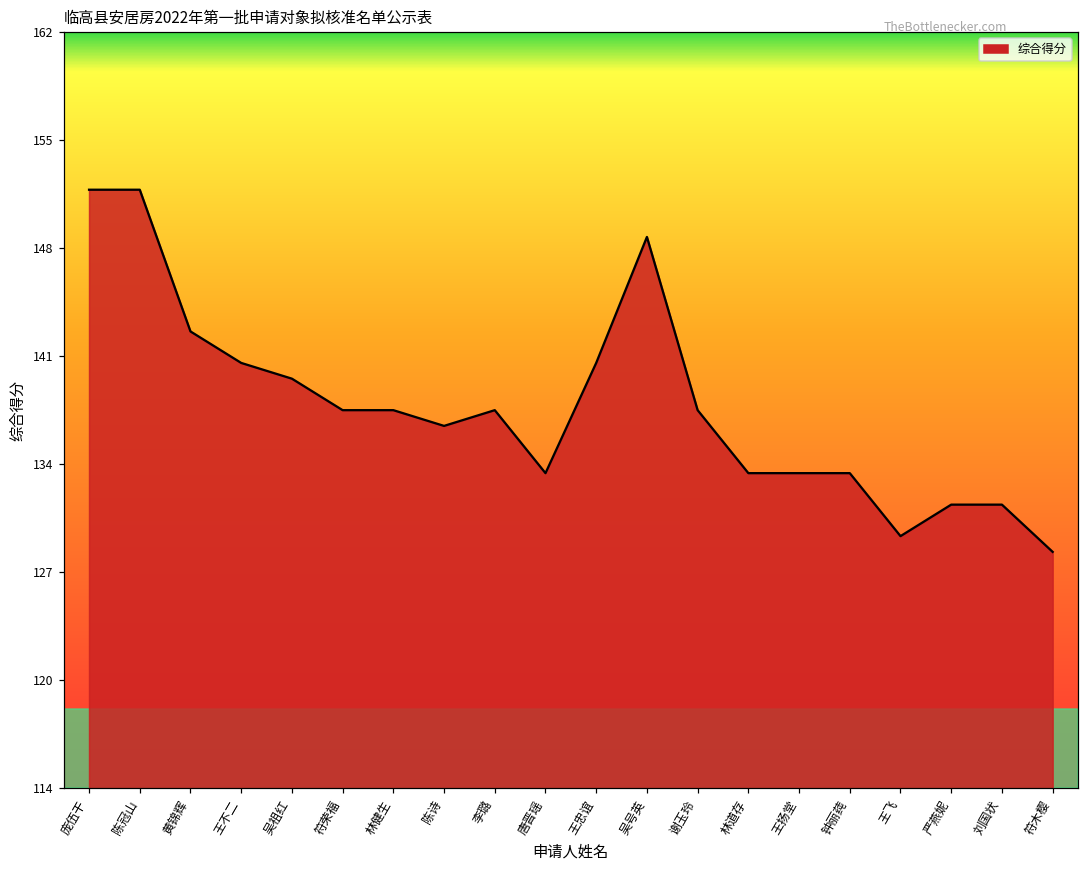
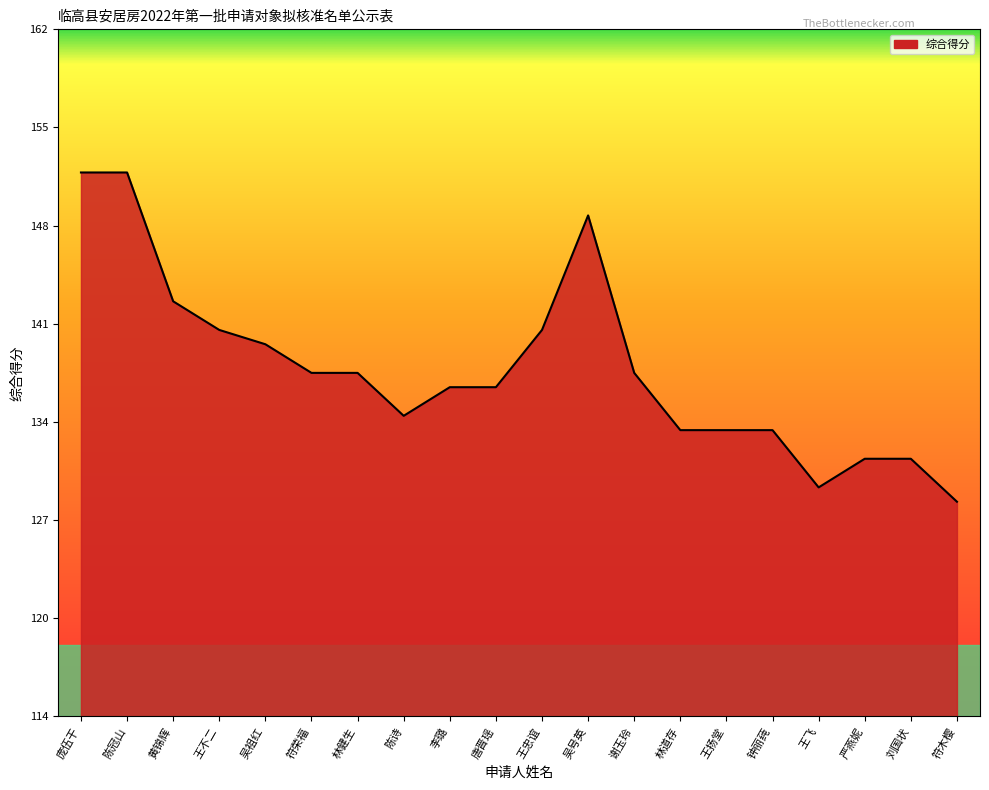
陈诗: 137 -> 135
李璐: 138 -> 137
唐晋瑶: 134 -> 137
